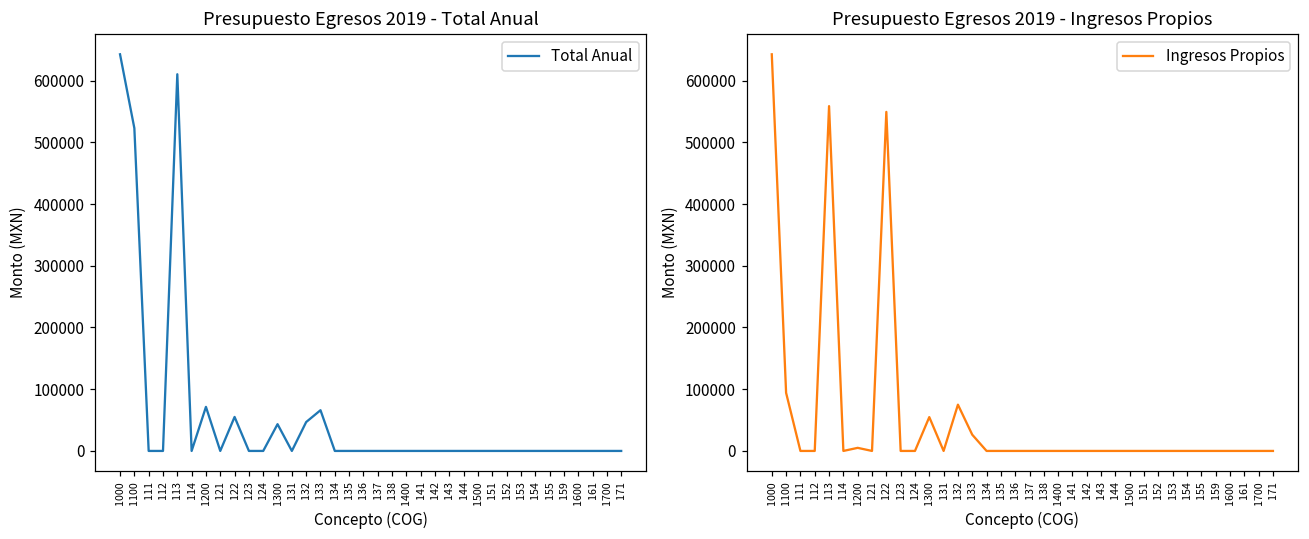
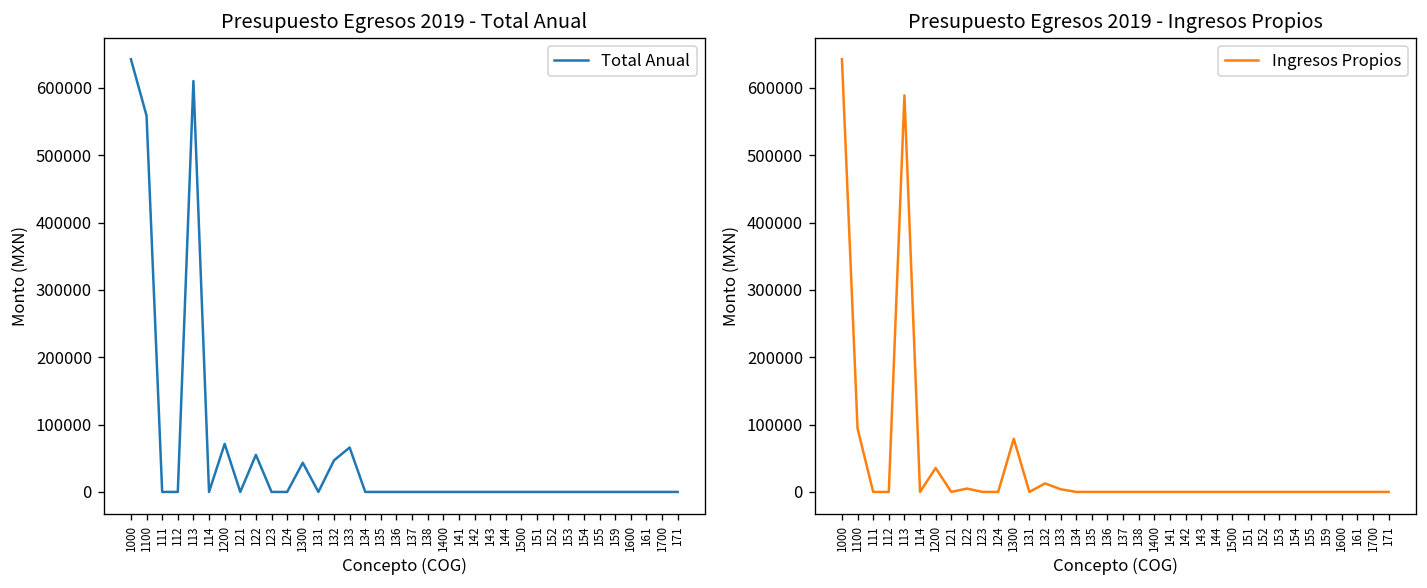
Presupuesto Egresos 2019 - Total Anual, 1100: 520000 -> 560000
Presupuesto Egresos 2019 - Ingresos Propios, 113: 560000 -> 590000
Presupuesto Egresos 2019 - Ingresos Propios, 1200: 10000 -> 40000
Presupuesto Egresos 2019 - Ingresos Propios, 122: 550000 -> 10000
Presupuesto Egresos 2019 - Ingresos Propios, 1300: 50000 -> 80000
Presupuesto Egresos 2019 - Ingresos Propios, 132: 70000 -> 10000
Presupuesto Egresos 2019 - Ingresos Propios, 133: 30000 -> 0
